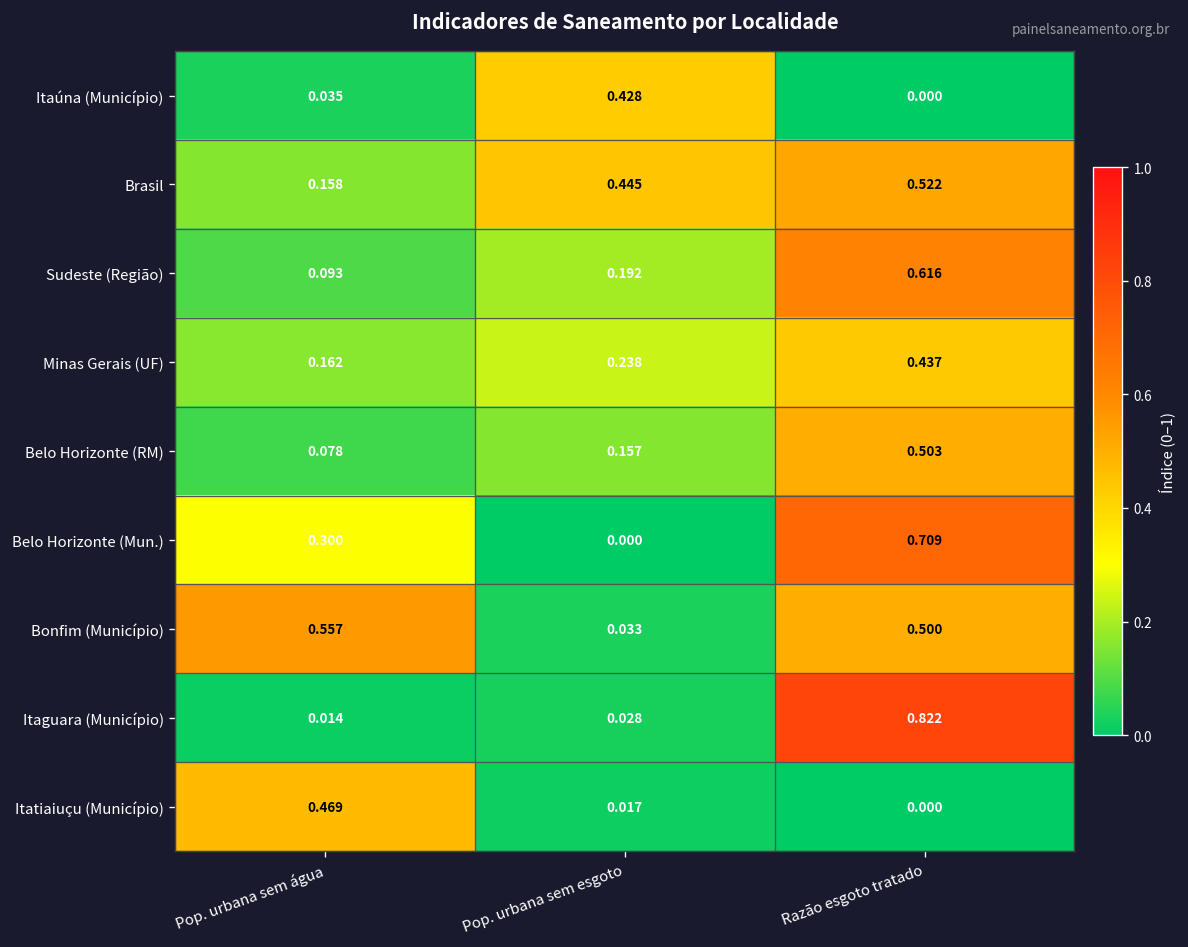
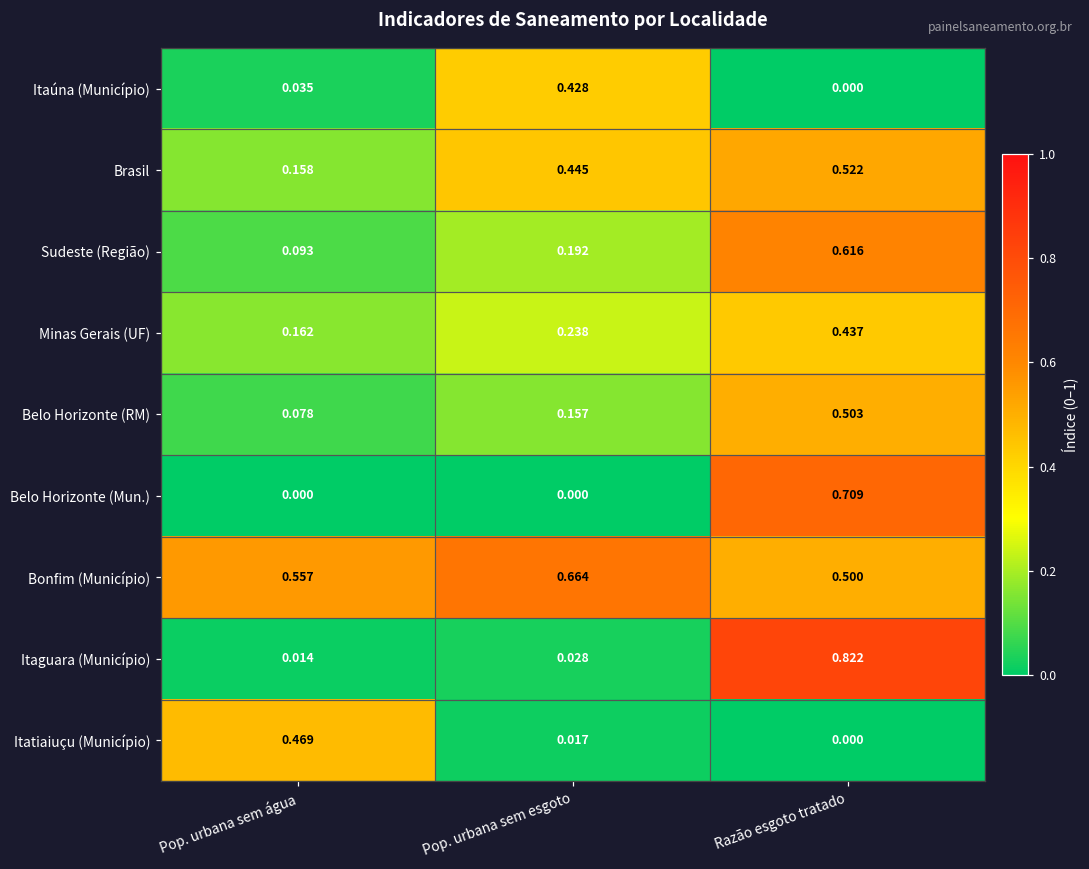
Belo Horizonte (Mun.), Pop. urbana sem água: 0.300 -> 0.000
Bonfim (Município), Pop. urbana sem esgoto: 0.033 -> 0.664
